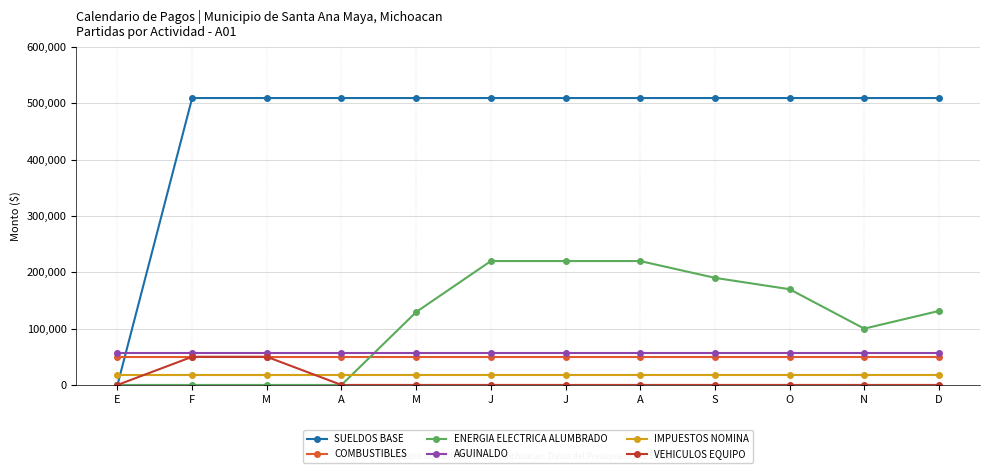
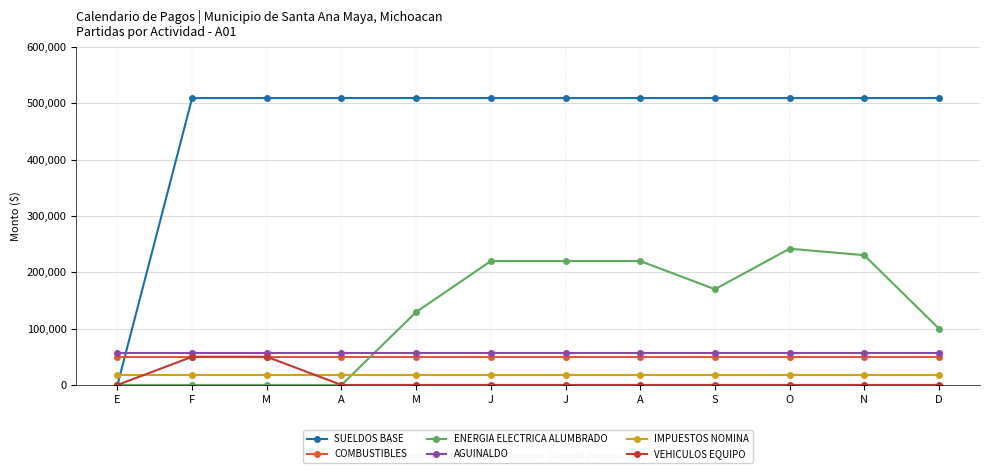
ENERGIA ELECTRICA ALUMBRADO, S: 190,000 -> 170,000
ENERGIA ELECTRICA ALUMBRADO, O: 170,000 -> 240,000
ENERGIA ELECTRICA ALUMBRADO, N: 100,000 -> 230,000
ENERGIA ELECTRICA ALUMBRADO, D: 130,000 -> 100,000
